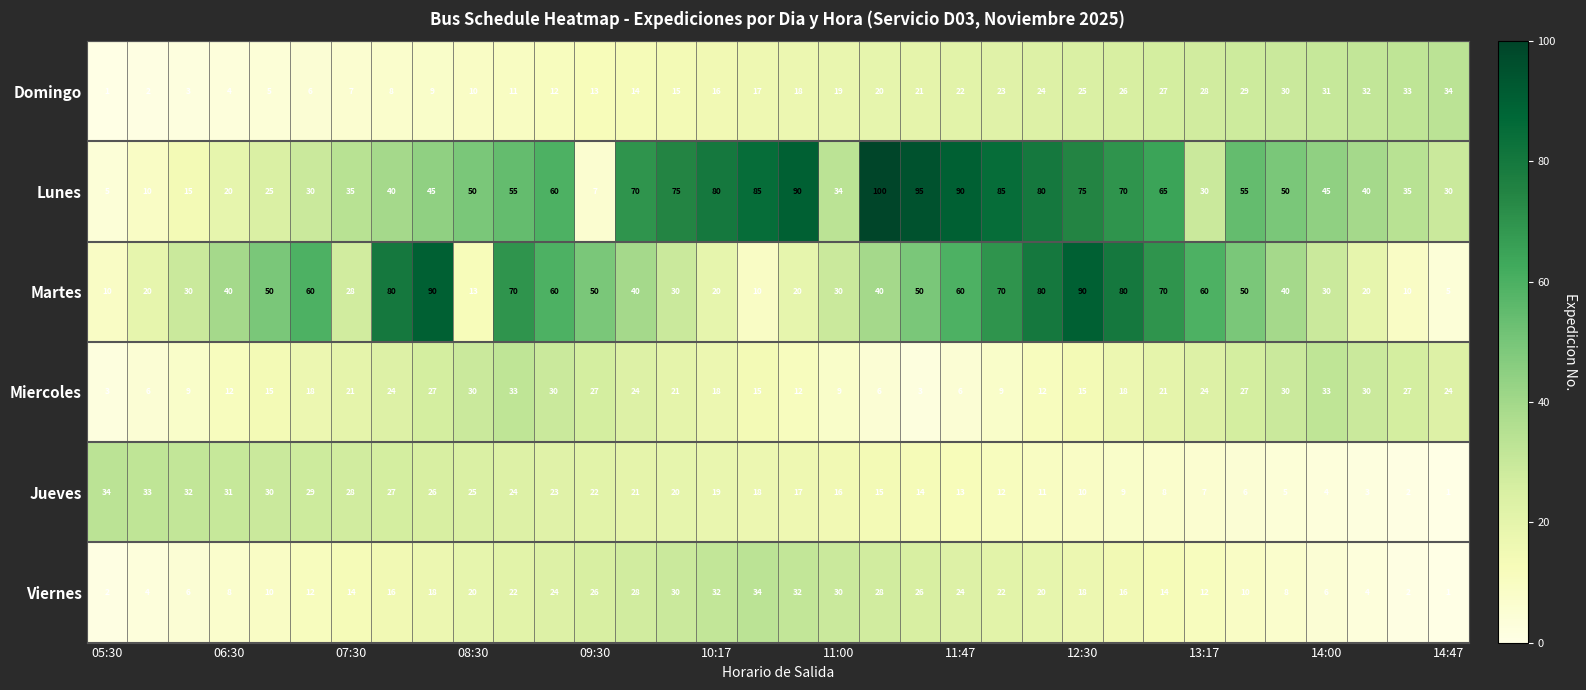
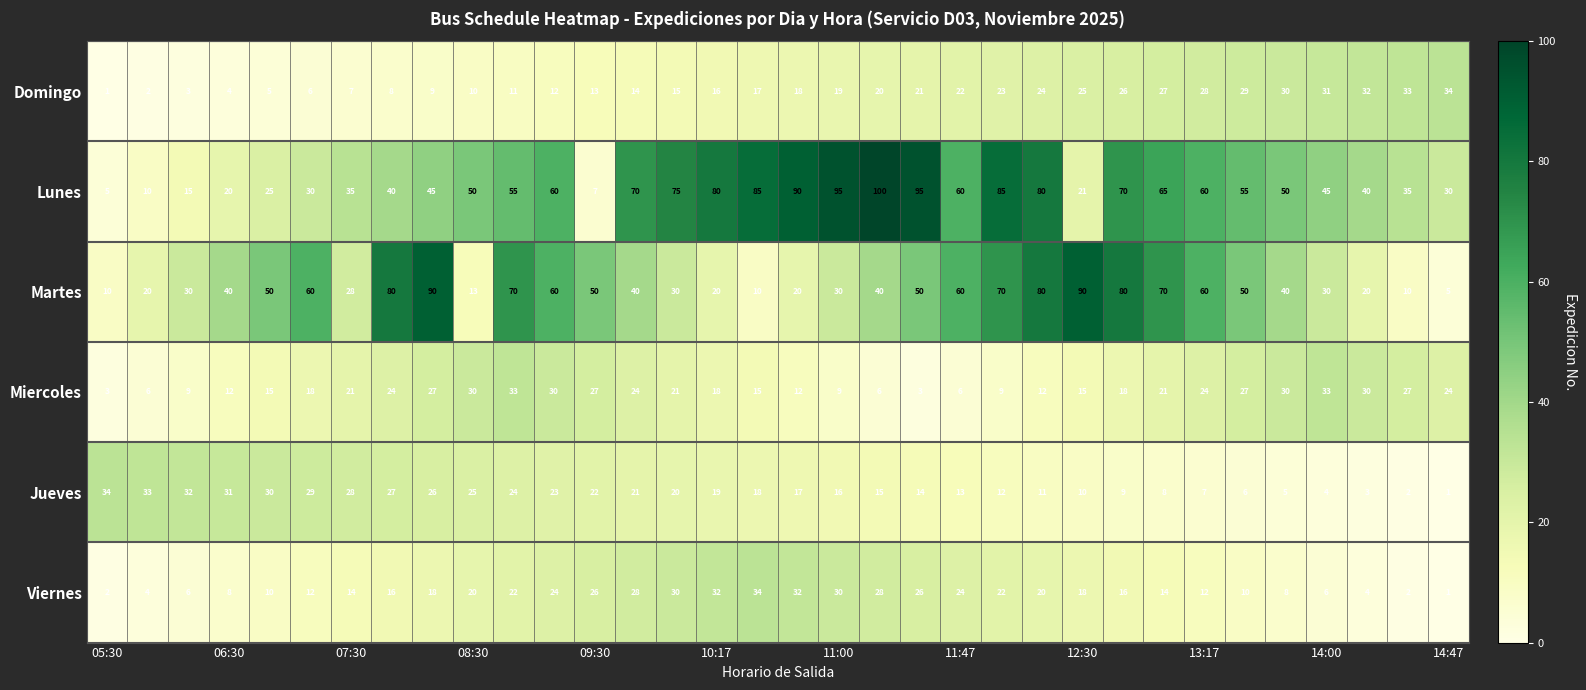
Lunes, 11:00: 34 -> 95
Lunes, 11:47: 90 -> 60
Lunes, 12:30: 75 -> 21
Lunes, 13:17: 30 -> 60
